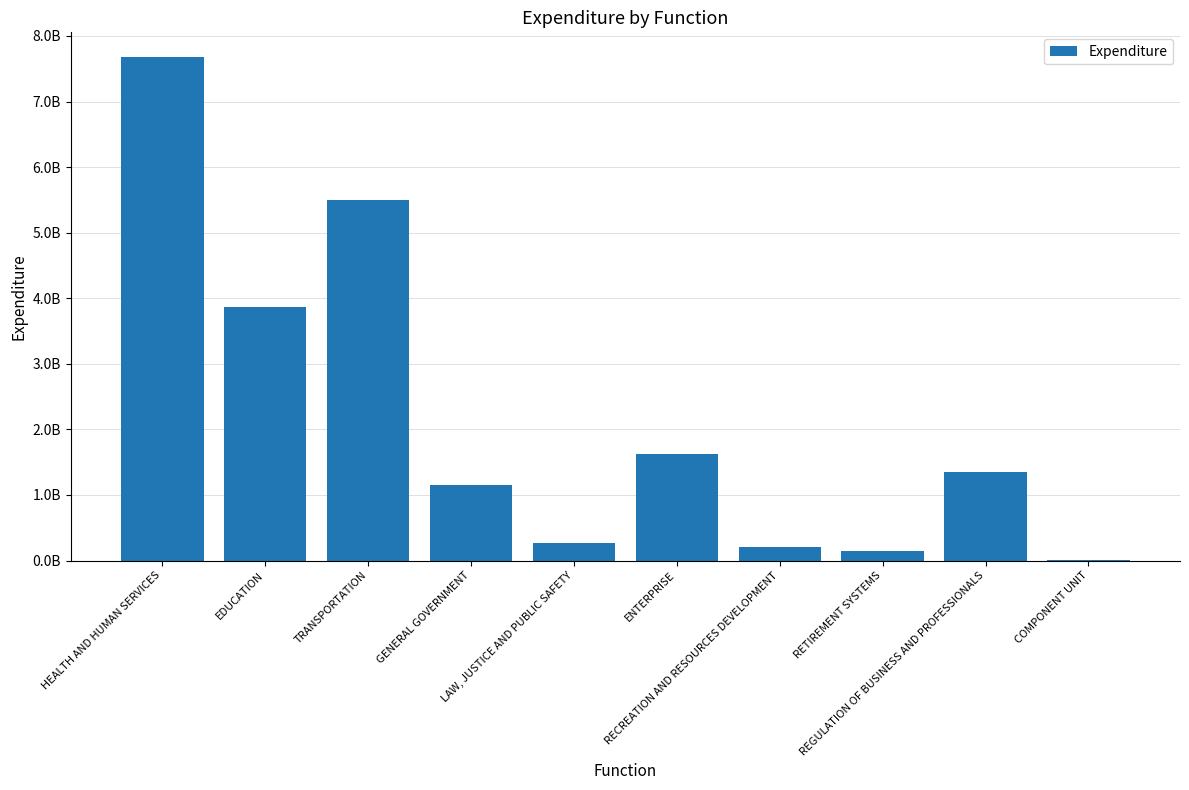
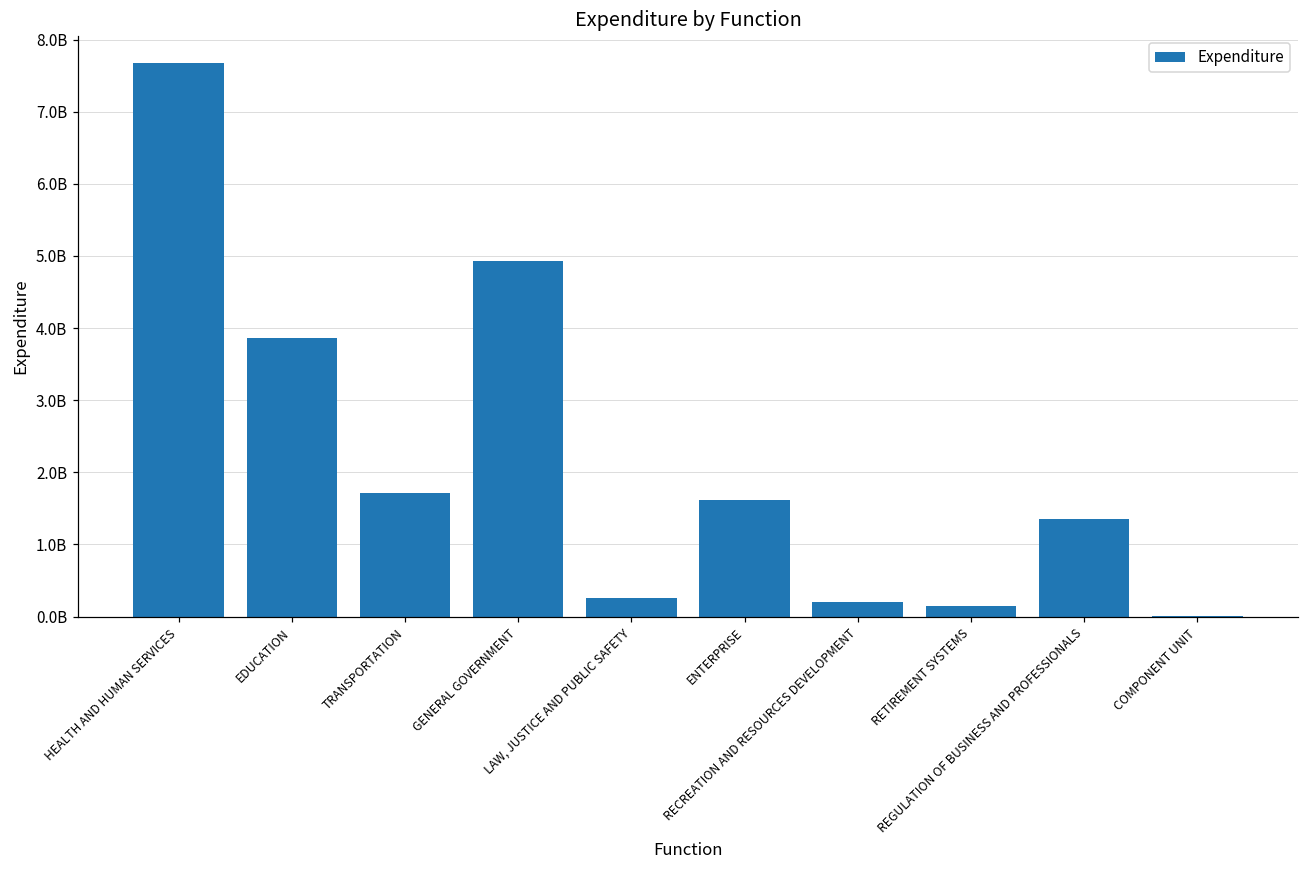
TRANSPORTATION: 5500000000 -> 1700000000
GENERAL GOVERNMENT: 1100000000 -> 4900000000
